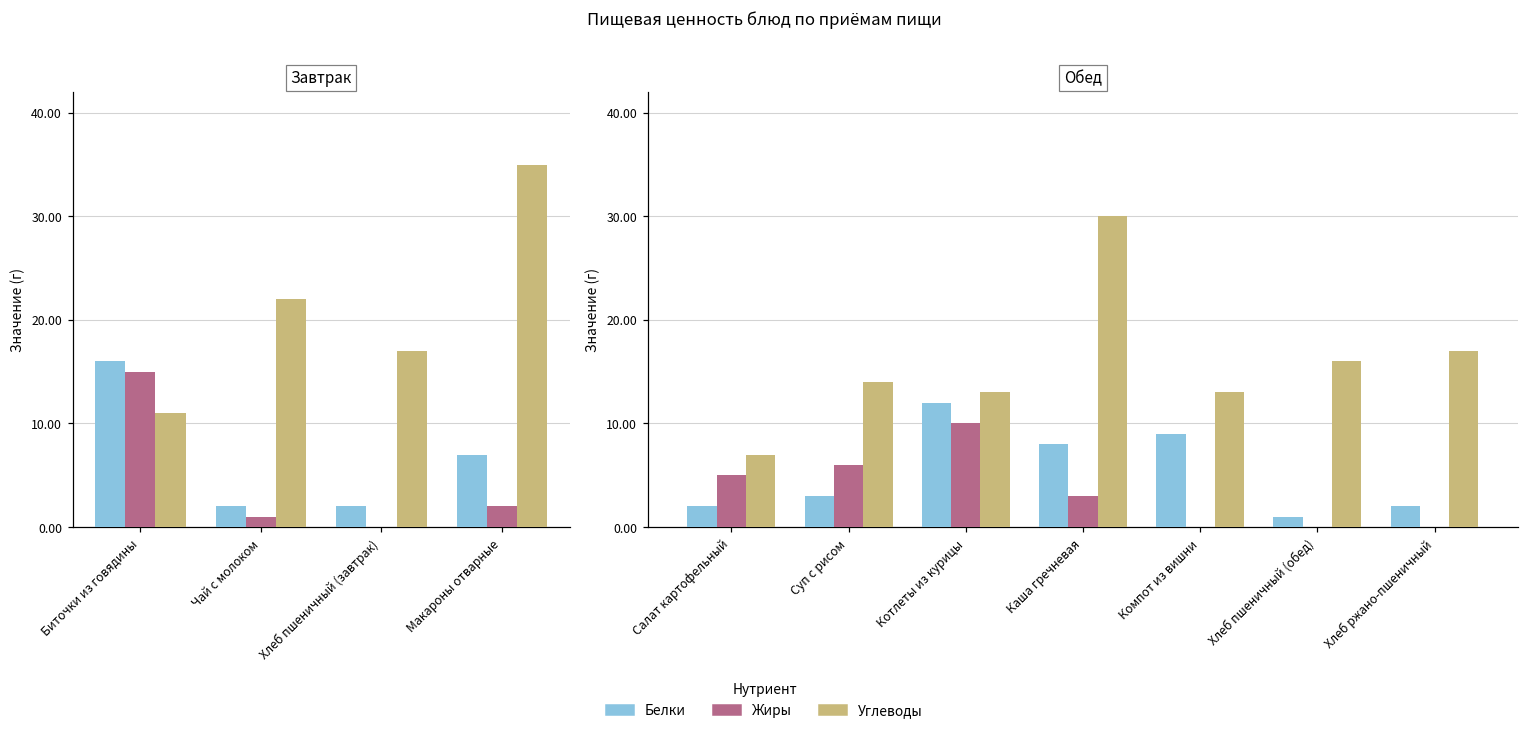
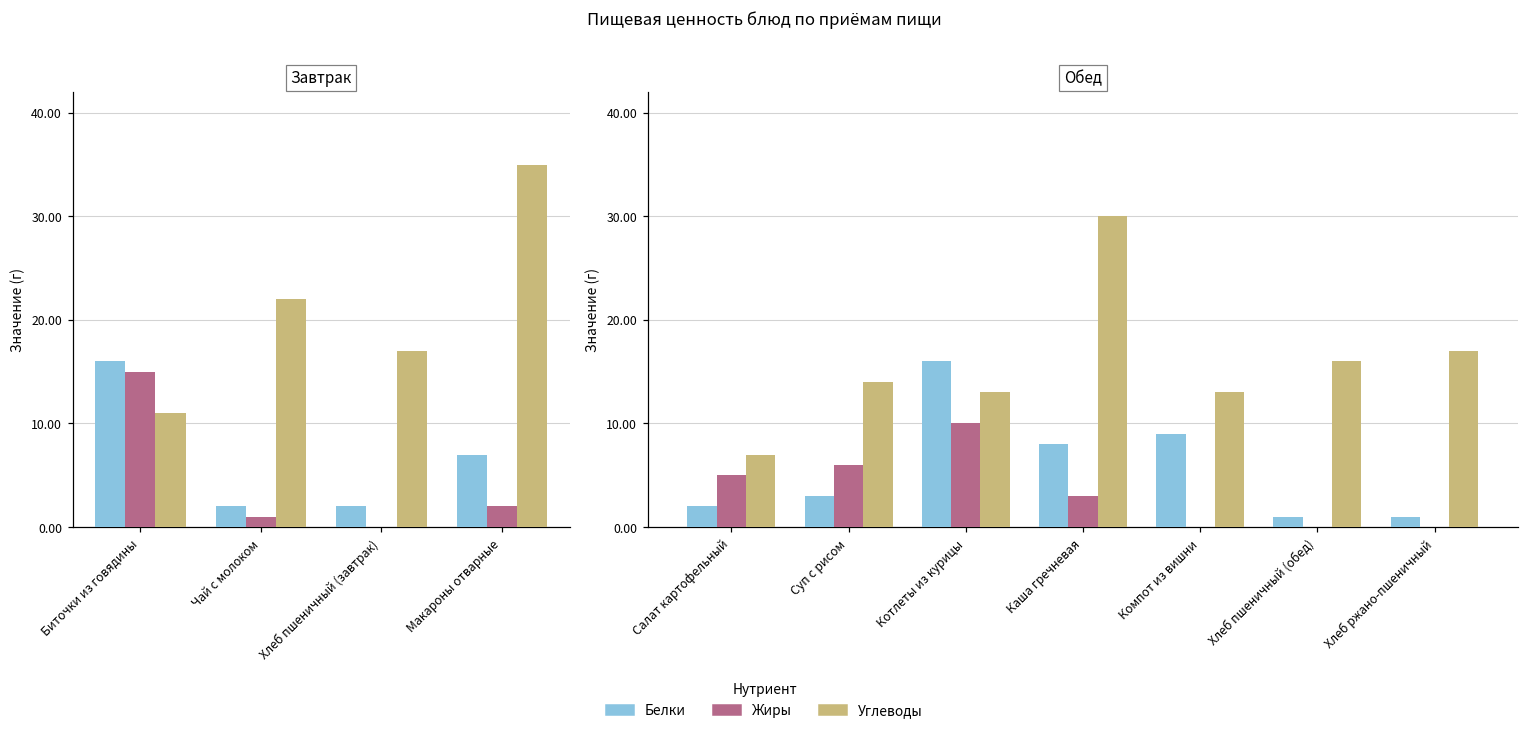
Обед, Белки, Котлеты из курицы: 12 -> 16
Обед, Белки, Хлеб ржано-пшеничный: 2 -> 1
